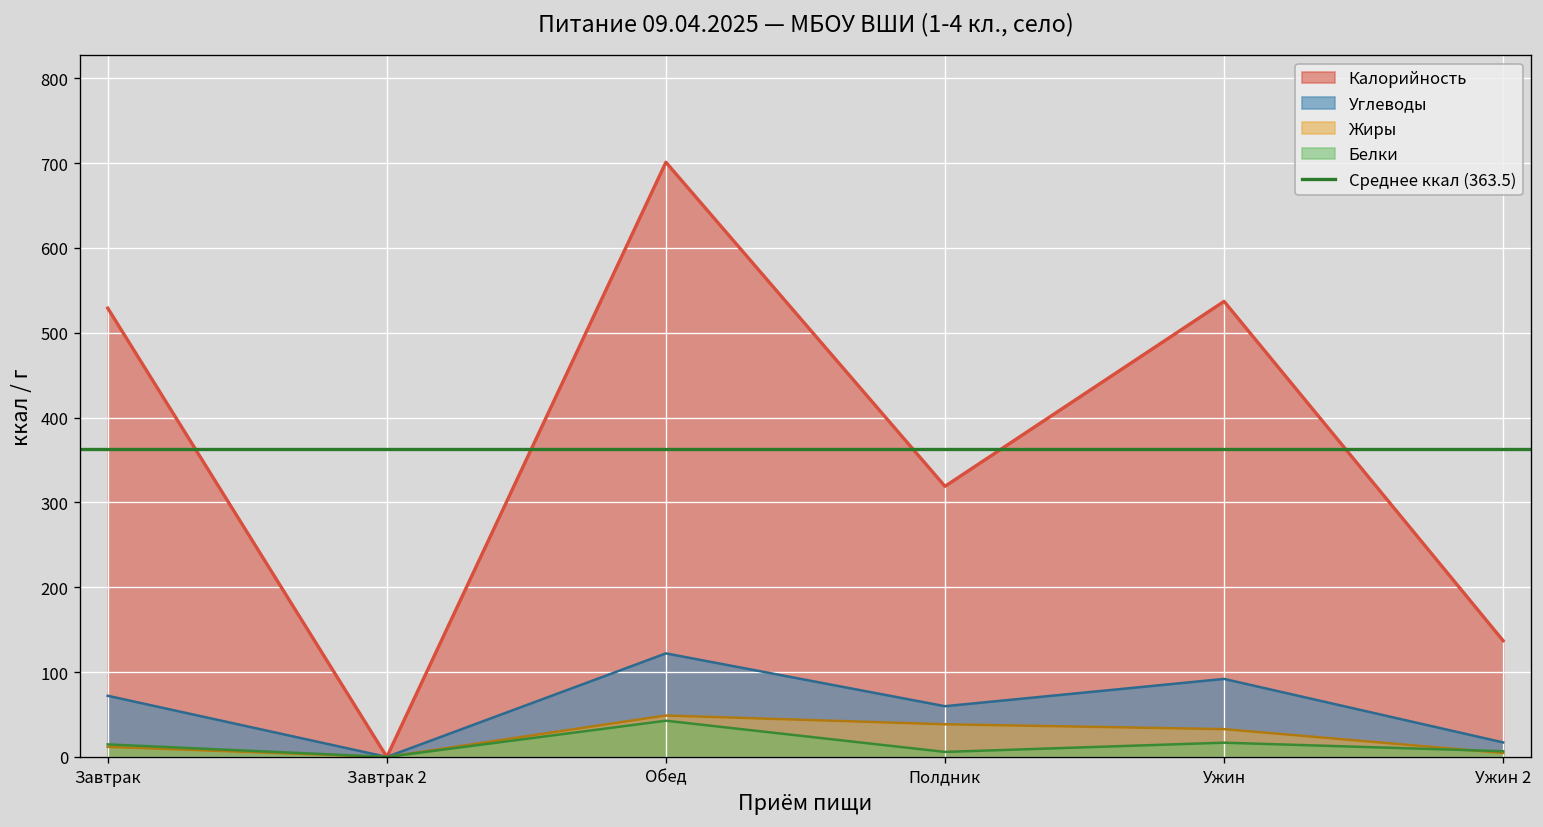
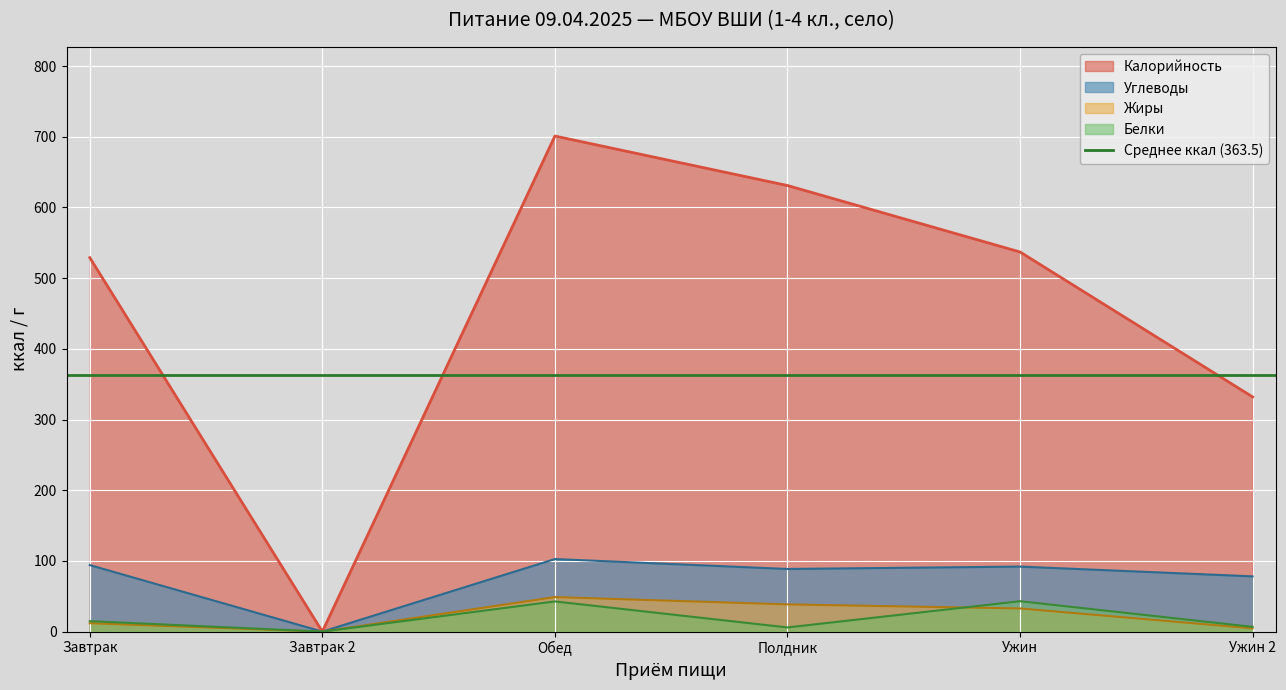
Углеводы, Завтрак: 70 -> 90
Углеводы, Обед: 120 -> 100
Калорийность, Полдник: 320 -> 630
Углеводы, Полдник: 60 -> 90
Белки, Ужин: 20 -> 40
Калорийность, Ужин 2: 140 -> 330
Углеводы, Ужин 2: 20 -> 80
